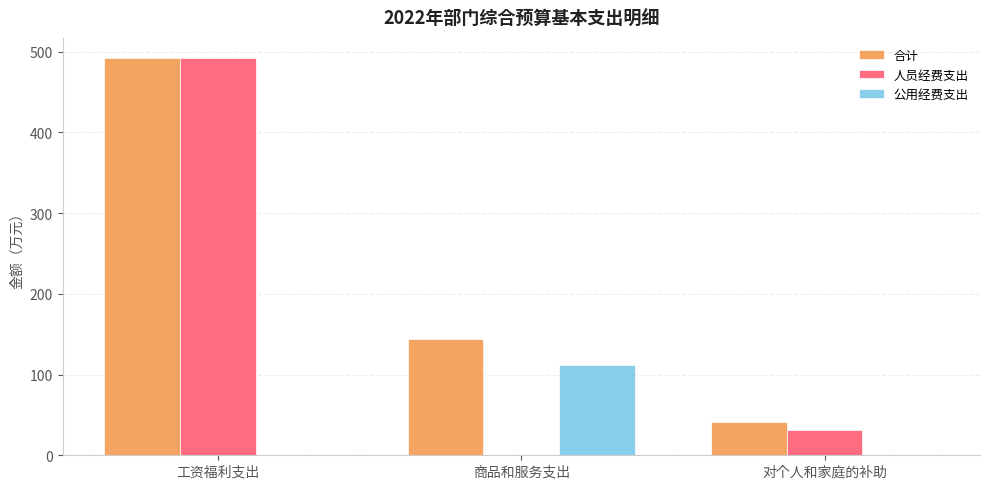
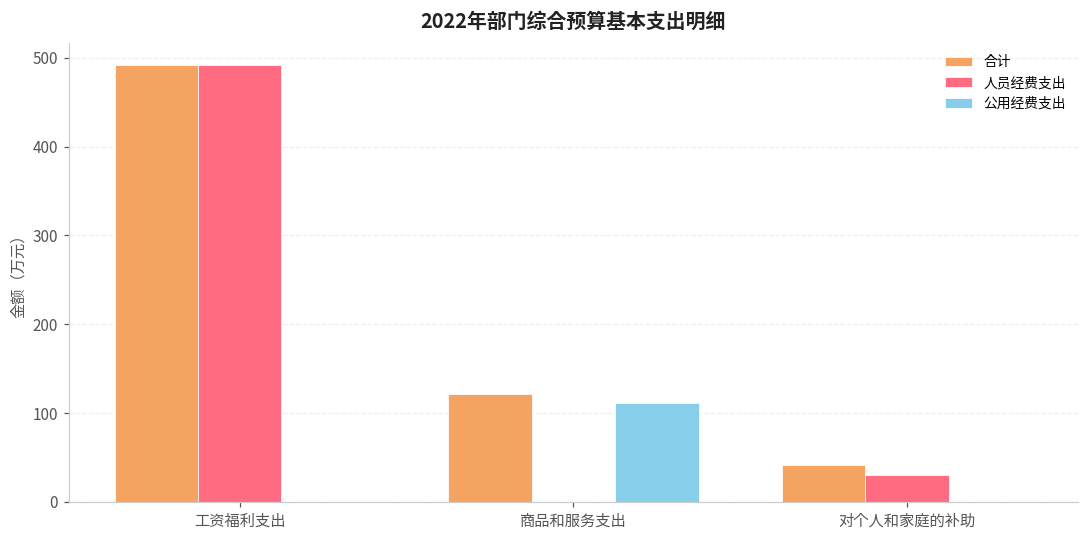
合计, 商品和服务支出: 140 -> 120
